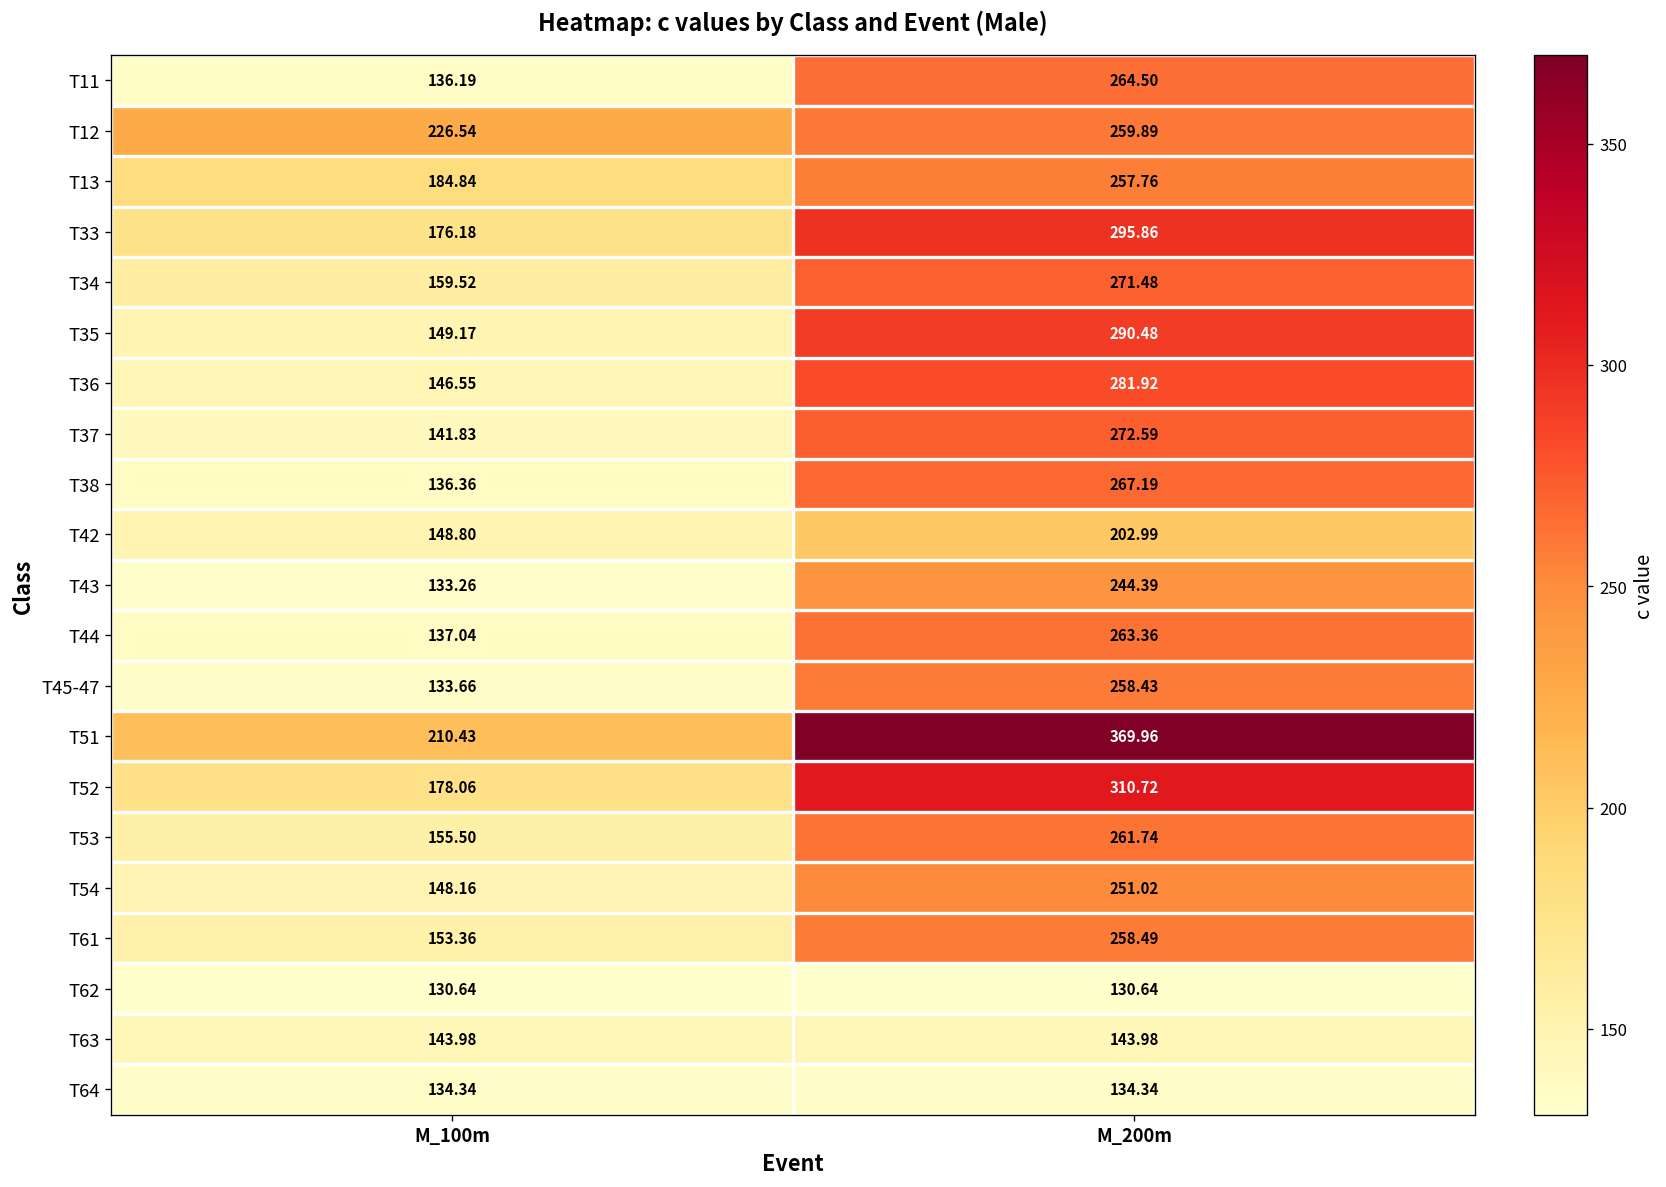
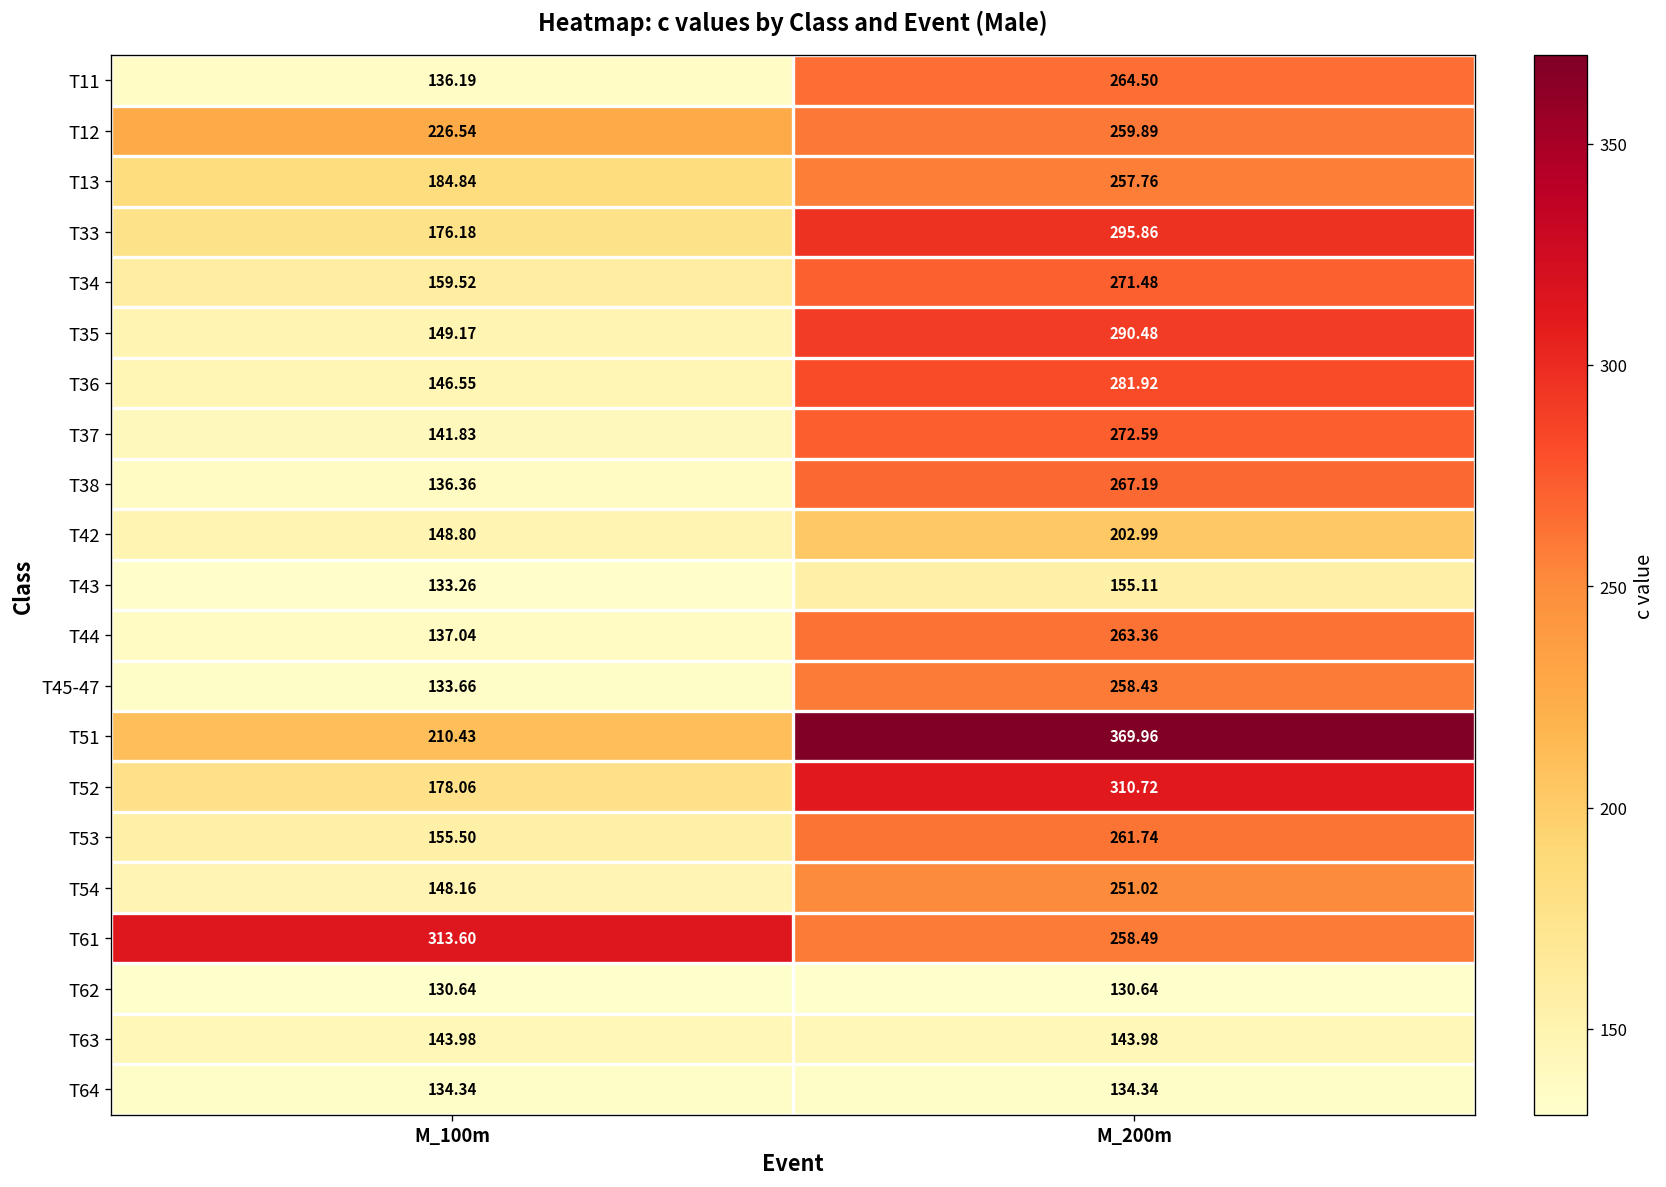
T43, M_200m: 244.39 -> 155.11
T61, M_100m: 153.36 -> 313.60
